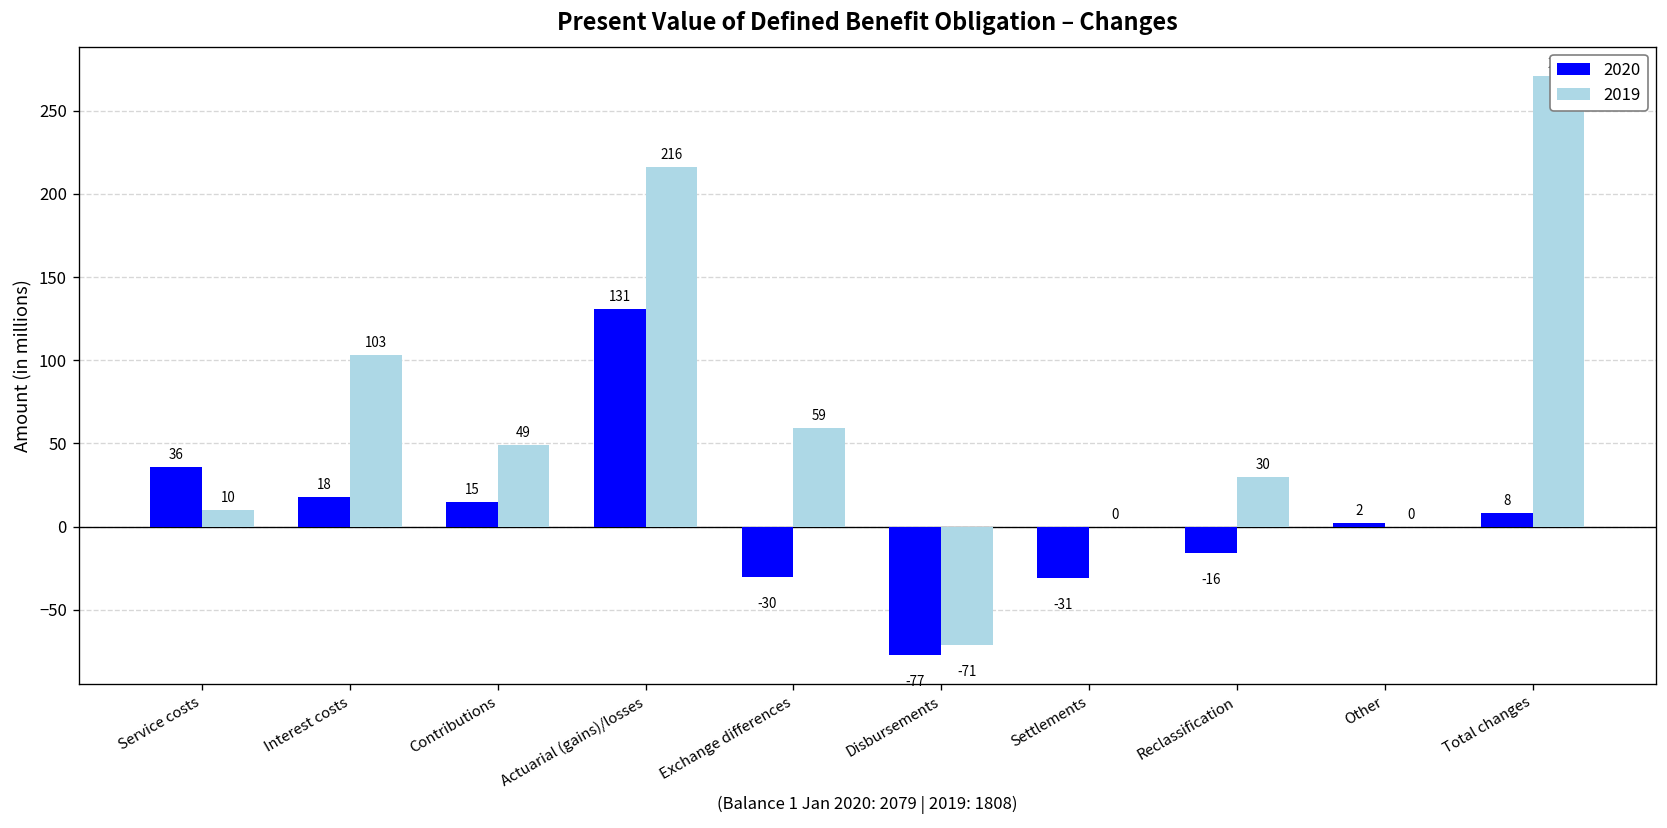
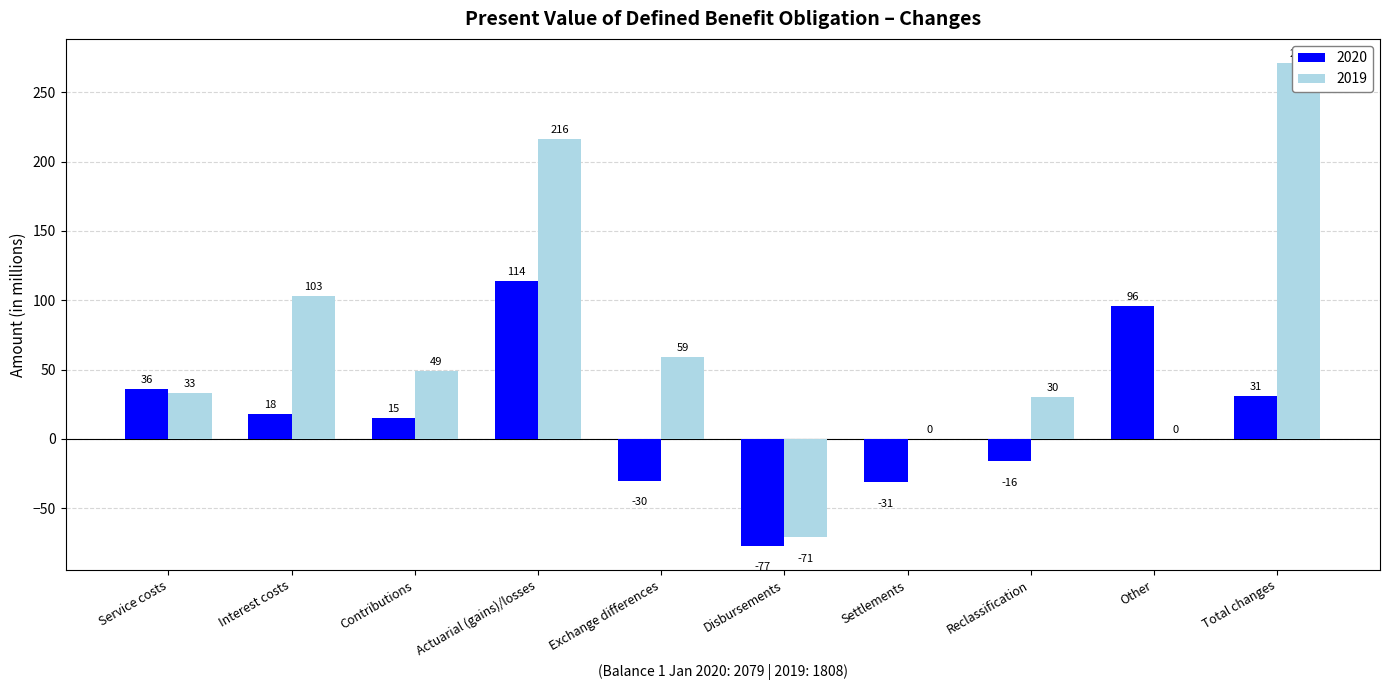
2019, Service costs: 10 -> 33
2020, Actuarial (gains)/losses: 131 -> 114
2020, Other: 2 -> 96
2020, Total changes: 8 -> 31
